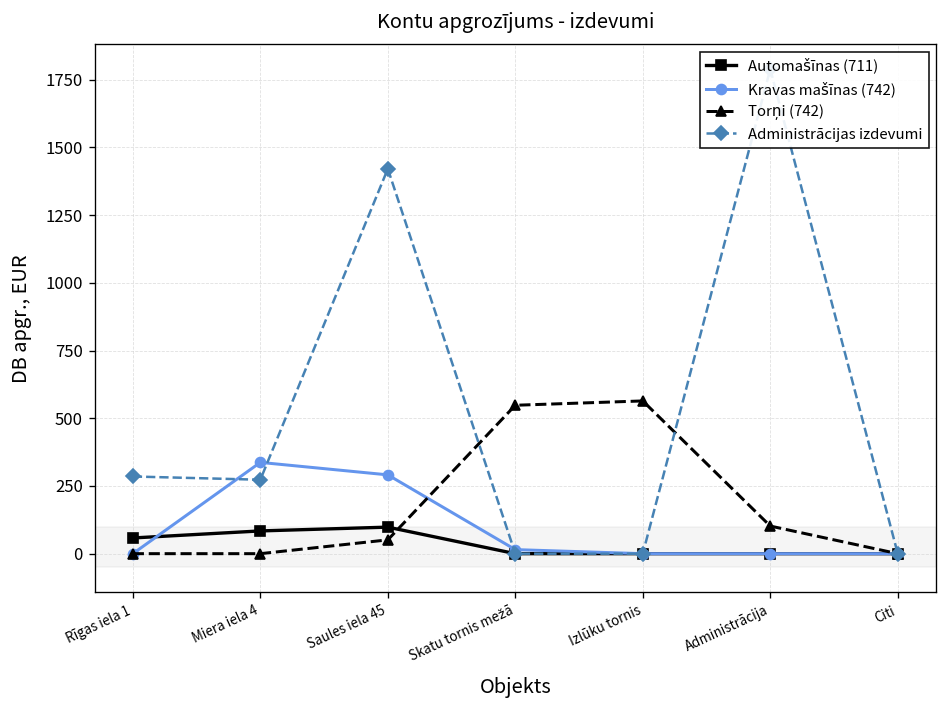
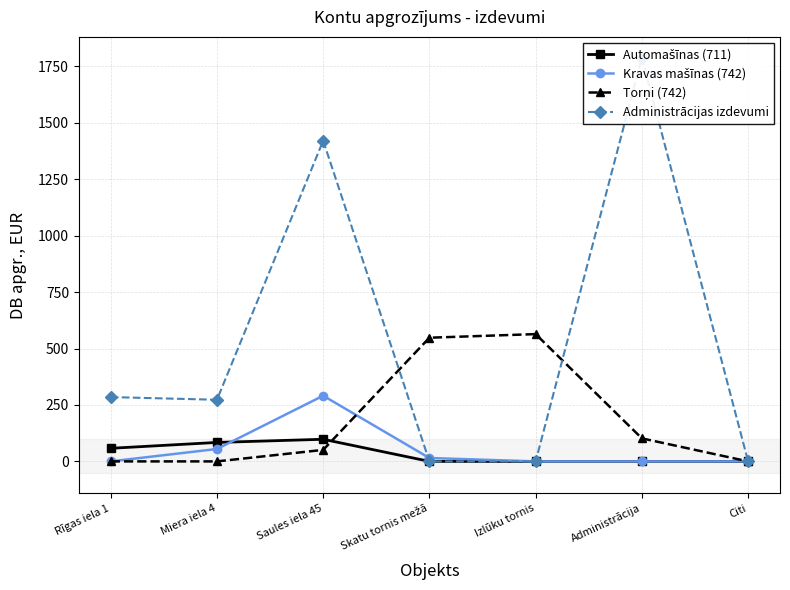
Kravas mašīnas (742), Miera iela 4: 340 -> 60
